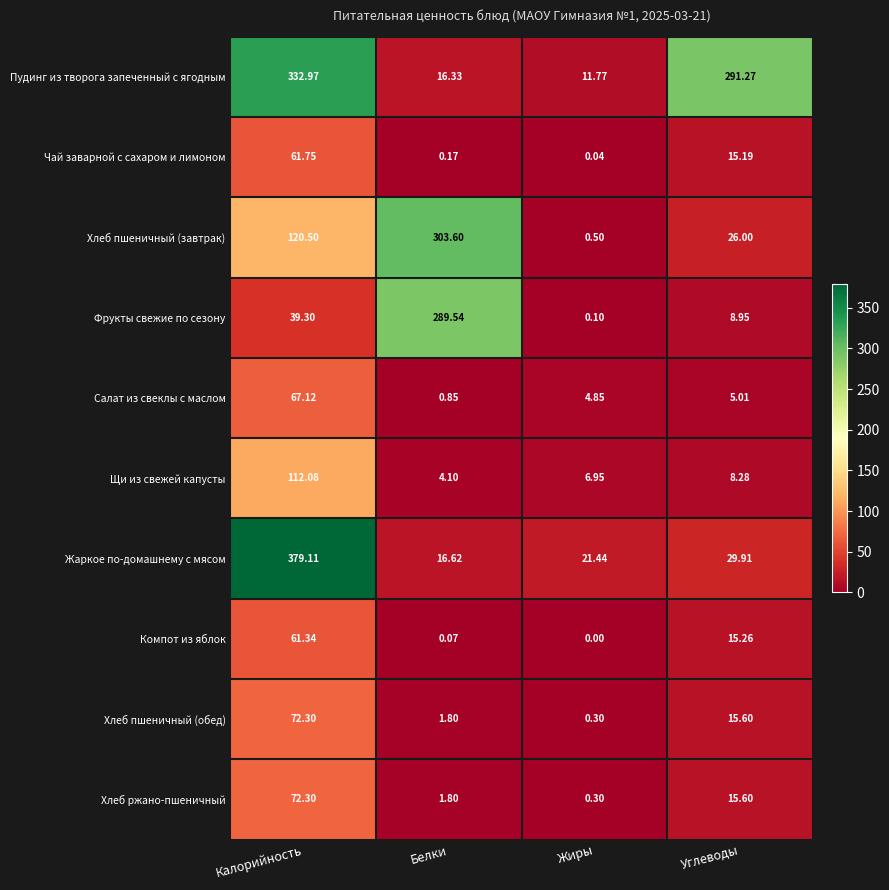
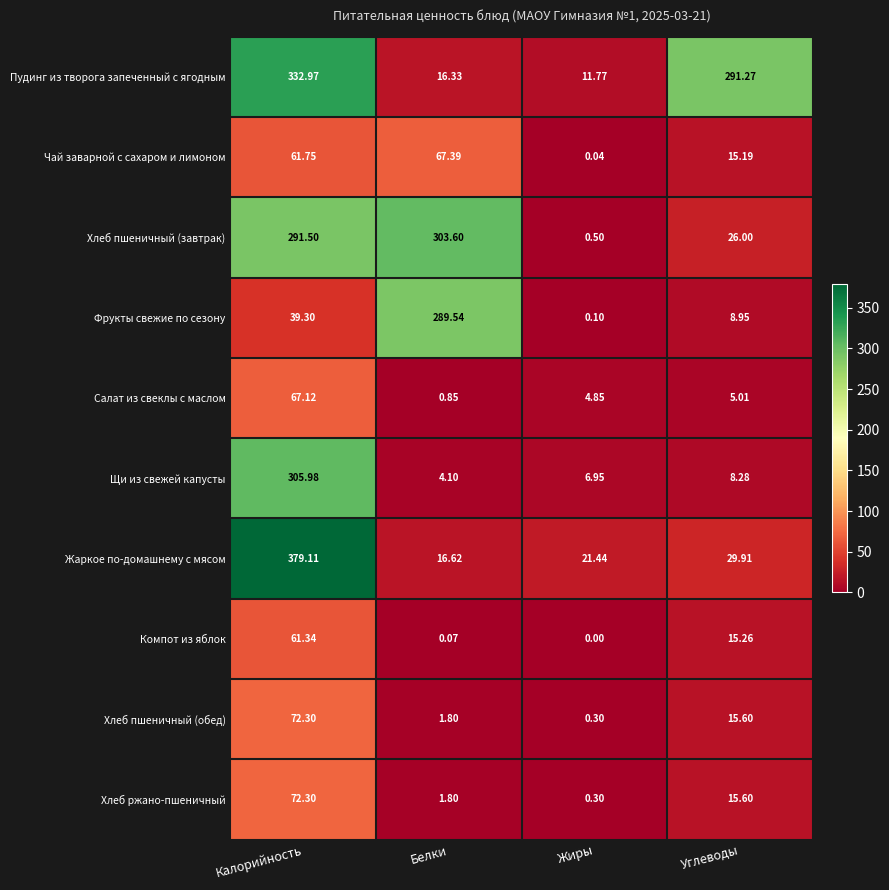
Чай заварной с сахаром и лимоном, Белки: 0.17 -> 67.39
Хлеб пшеничный (завтрак), Калорийность: 120.50 -> 291.50
Щи из свежей капусты, Калорийность: 112.08 -> 305.98
